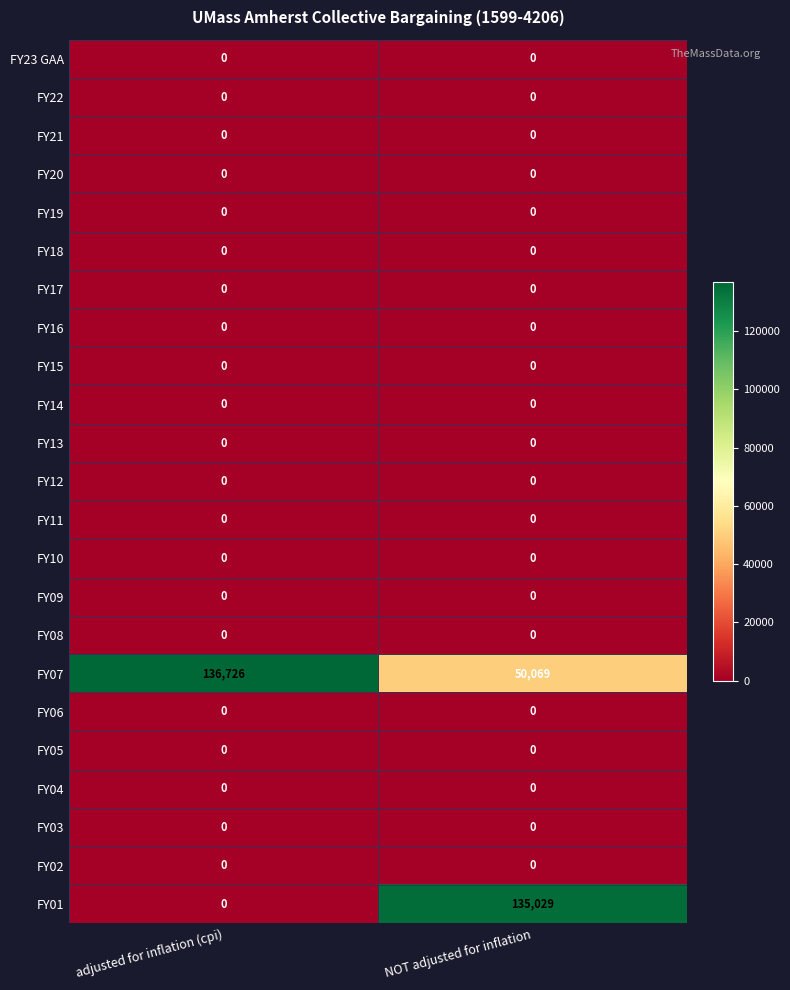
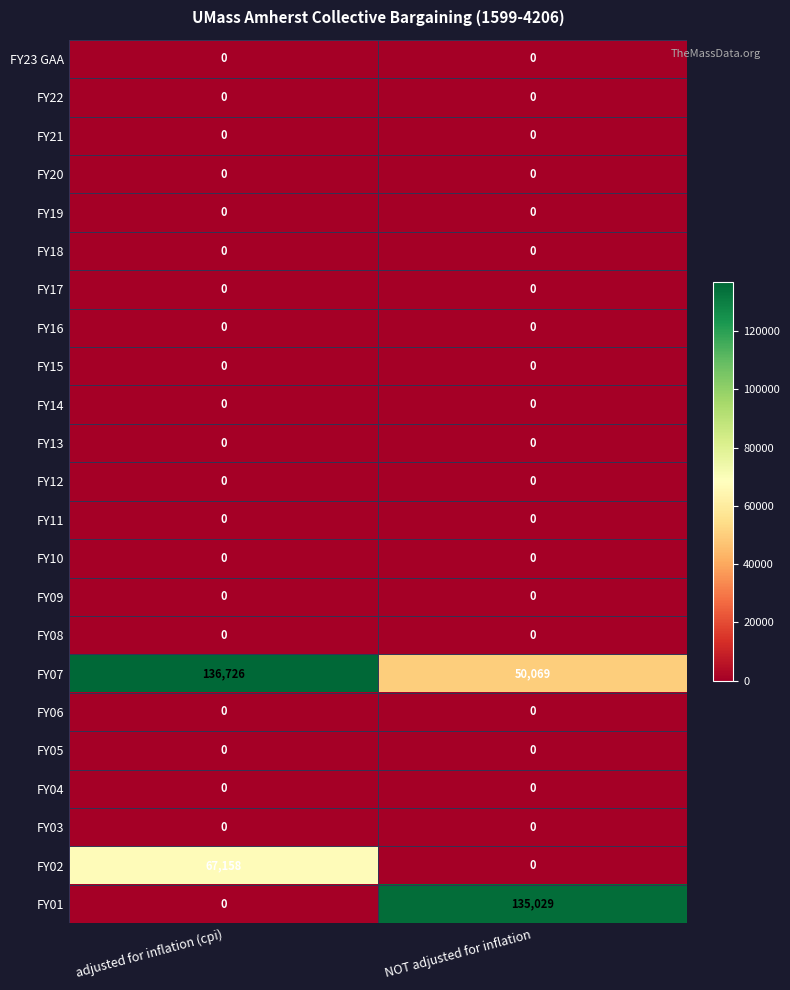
FY02, adjusted for inflation (cpi): 0 -> 67,158
